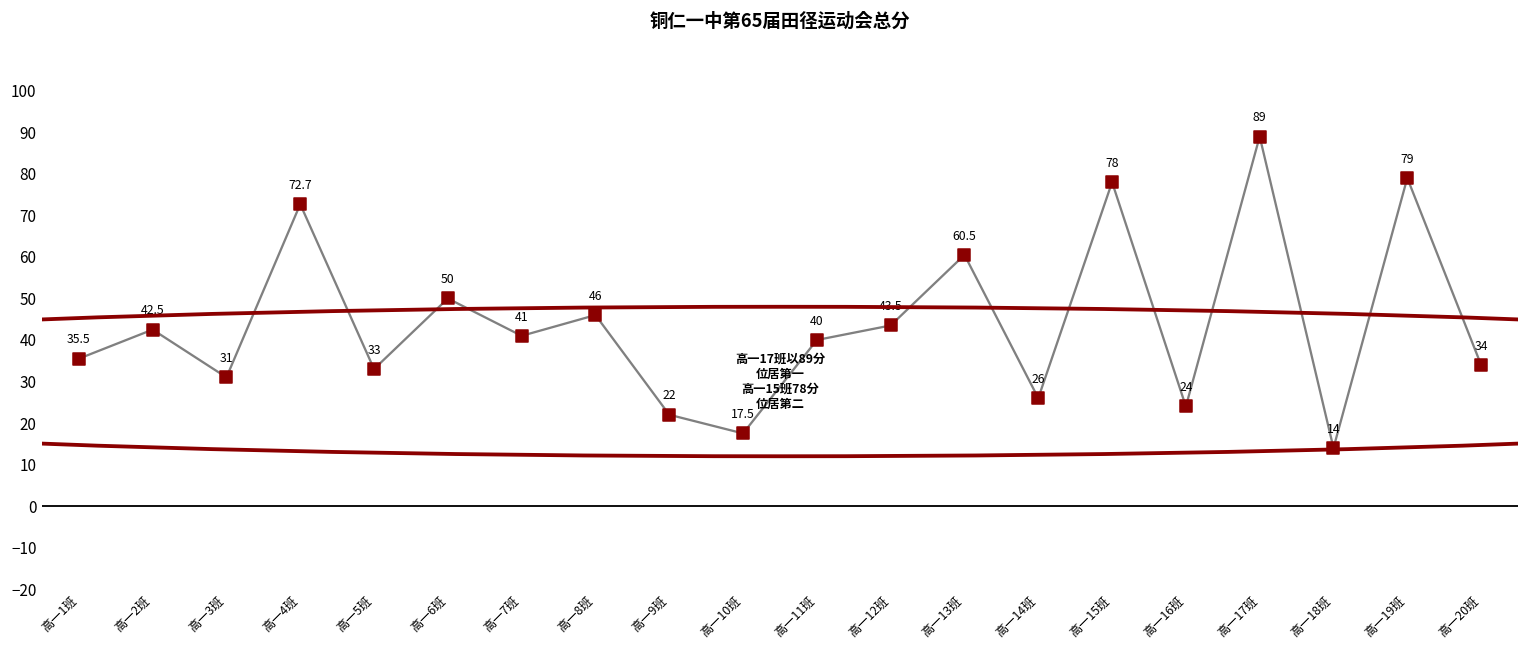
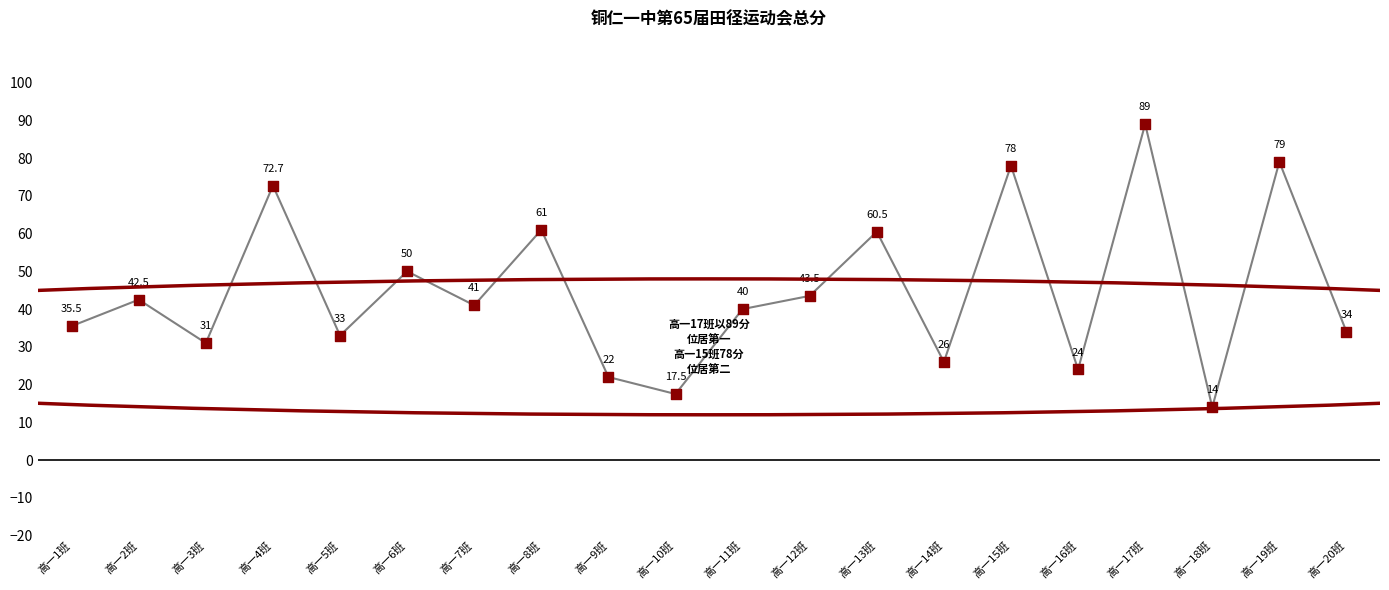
高一8班: 46 -> 61
